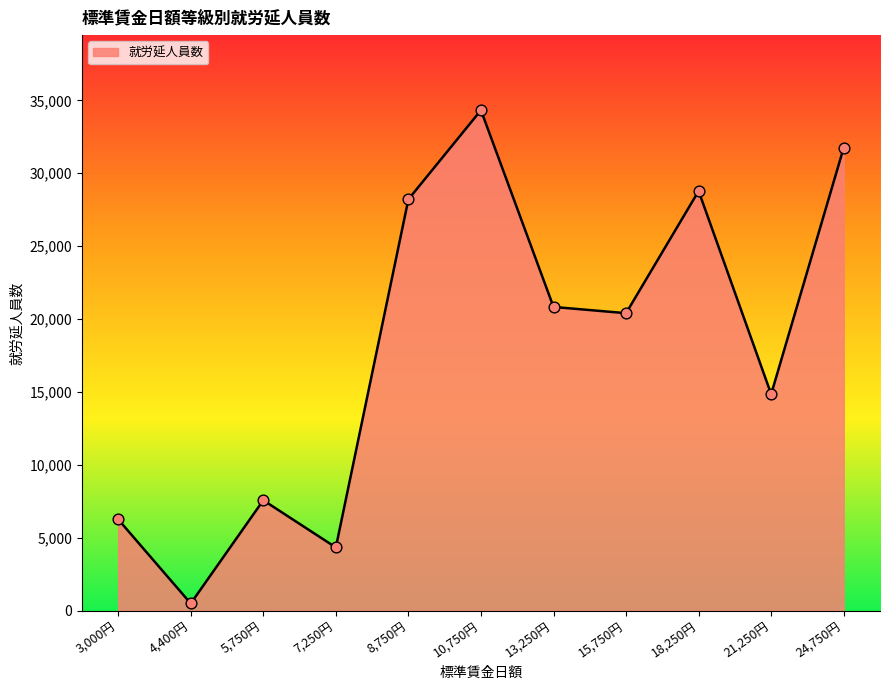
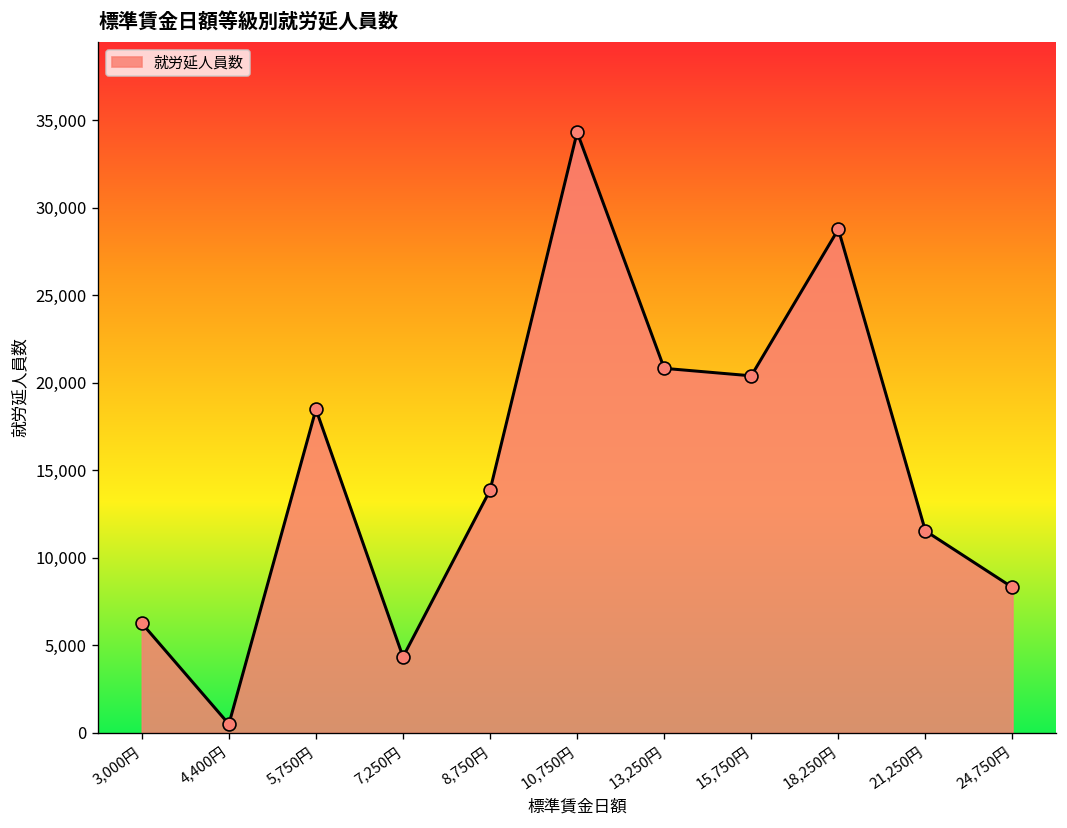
5,750円: 7,600 -> 18,500
8,750円: 28,200 -> 13,900
21,250円: 14,900 -> 11,500
24,750円: 31,800 -> 8,300
